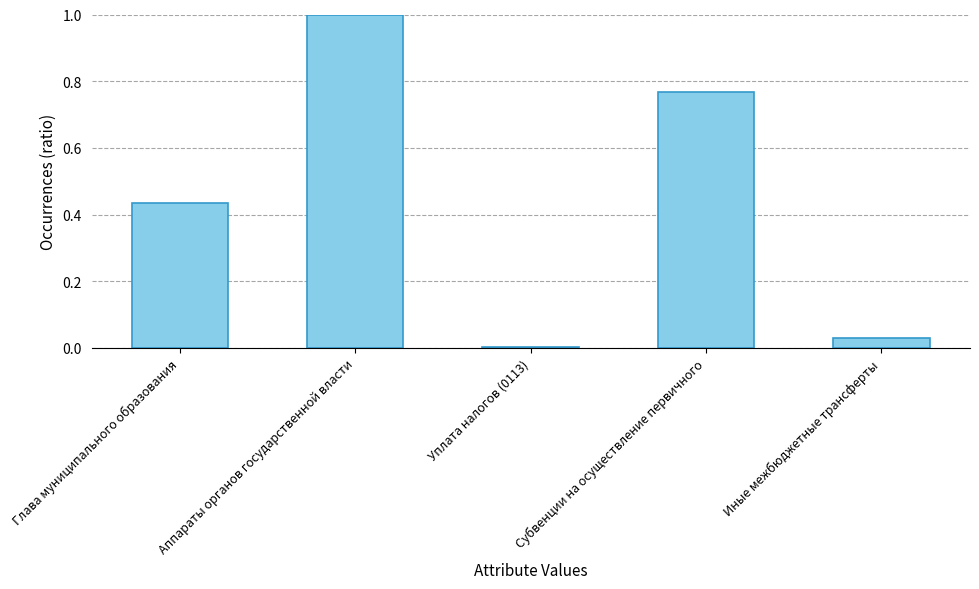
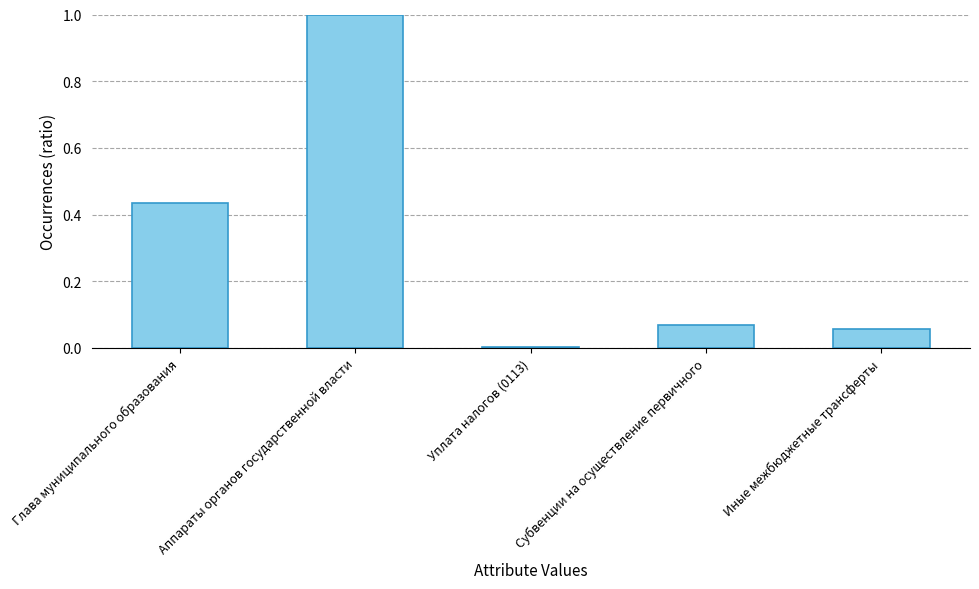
Субвенции на осуществление первичного: 0.77 -> 0.07
Иные межбюджетные трансферты: 0.03 -> 0.06
